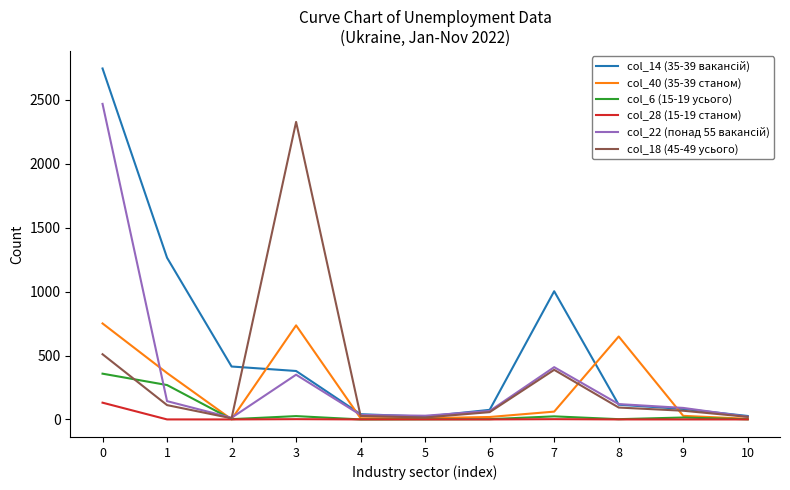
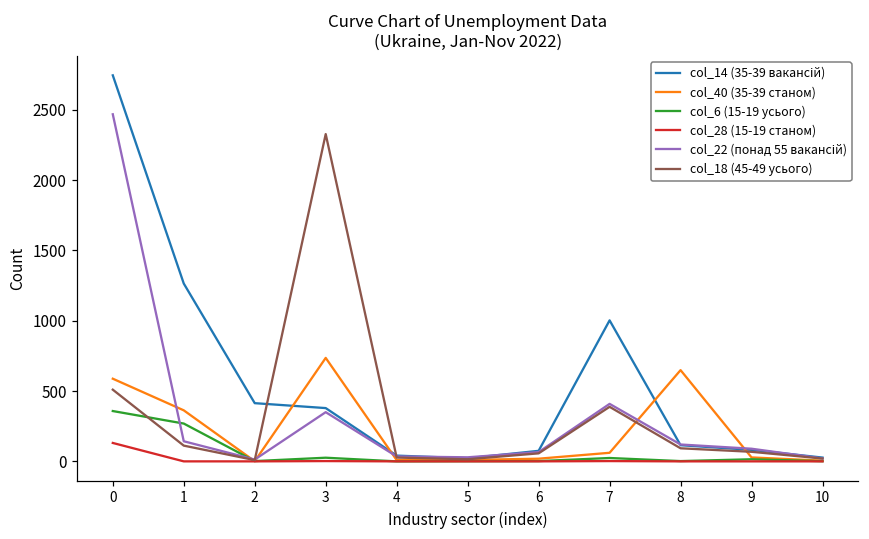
col_40 (35-39 станом), 0: 750 -> 590
